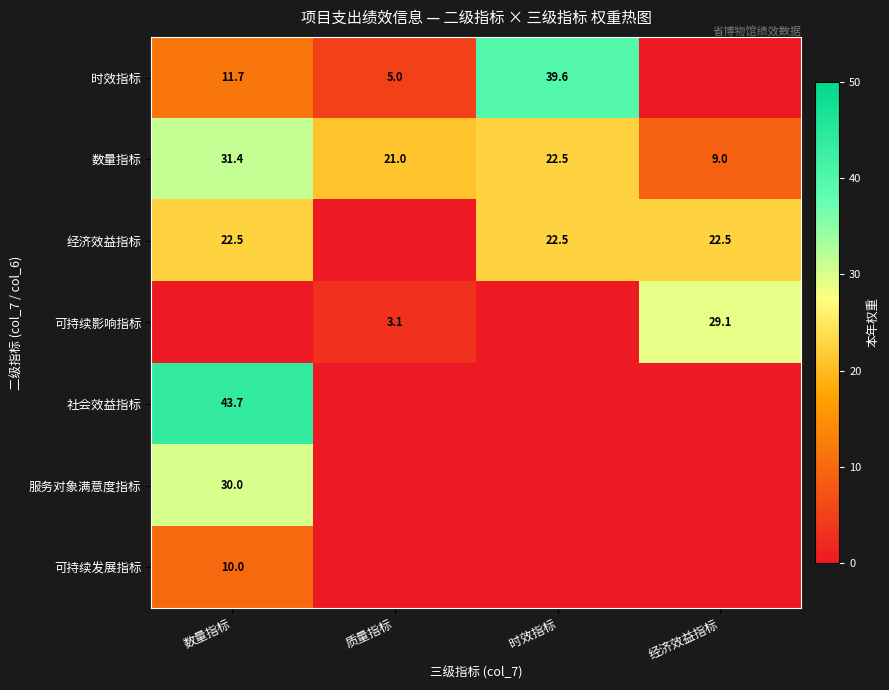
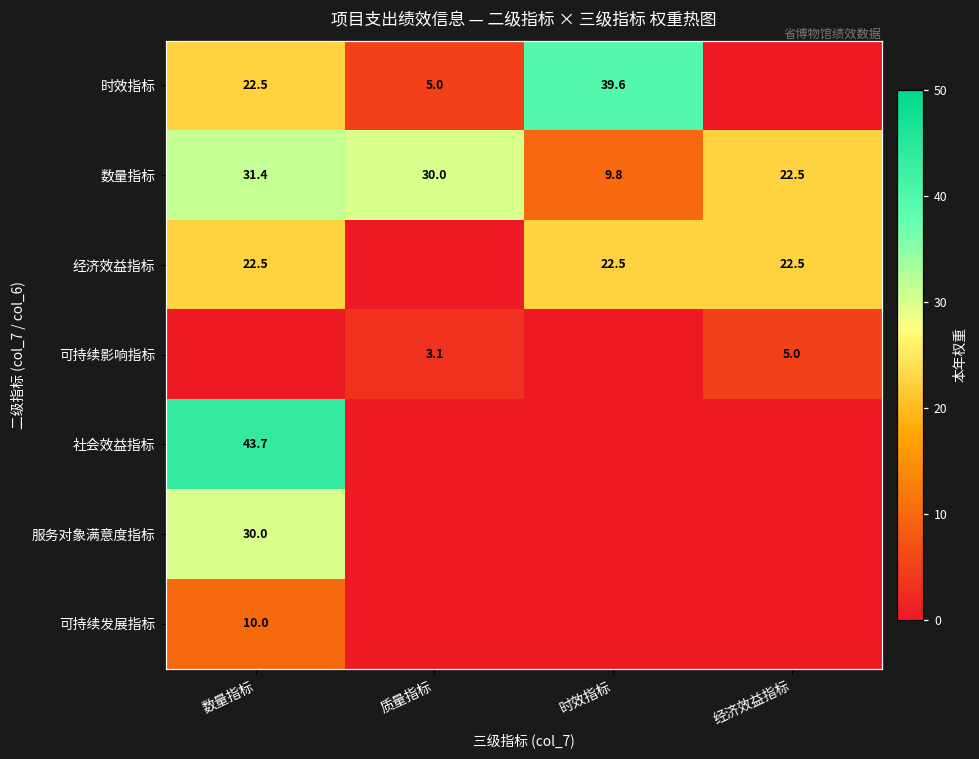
时效指标, 数量指标: 11.7 -> 22.5
数量指标, 质量指标: 21.0 -> 30.0
数量指标, 时效指标: 22.5 -> 9.8
数量指标, 经济效益指标: 9.0 -> 22.5
可持续影响指标, 经济效益指标: 29.1 -> 5.0
